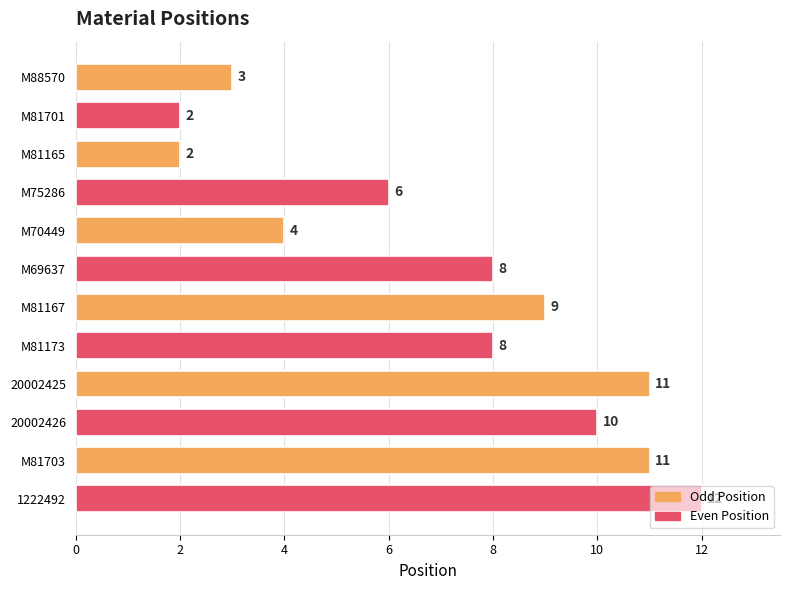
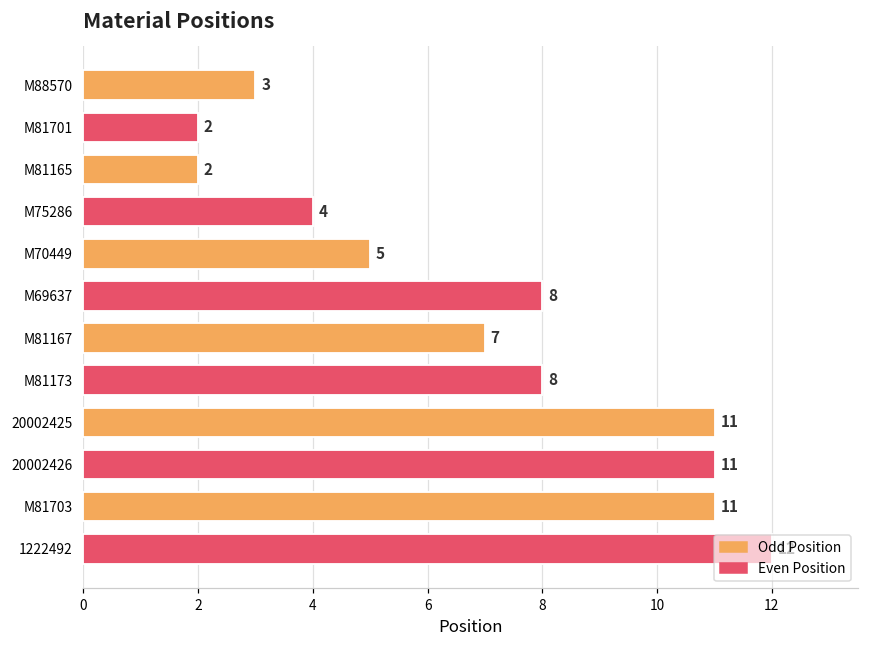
M75286: 6 -> 4
M70449: 4 -> 5
M81167: 9 -> 7
20002426: 10 -> 11
